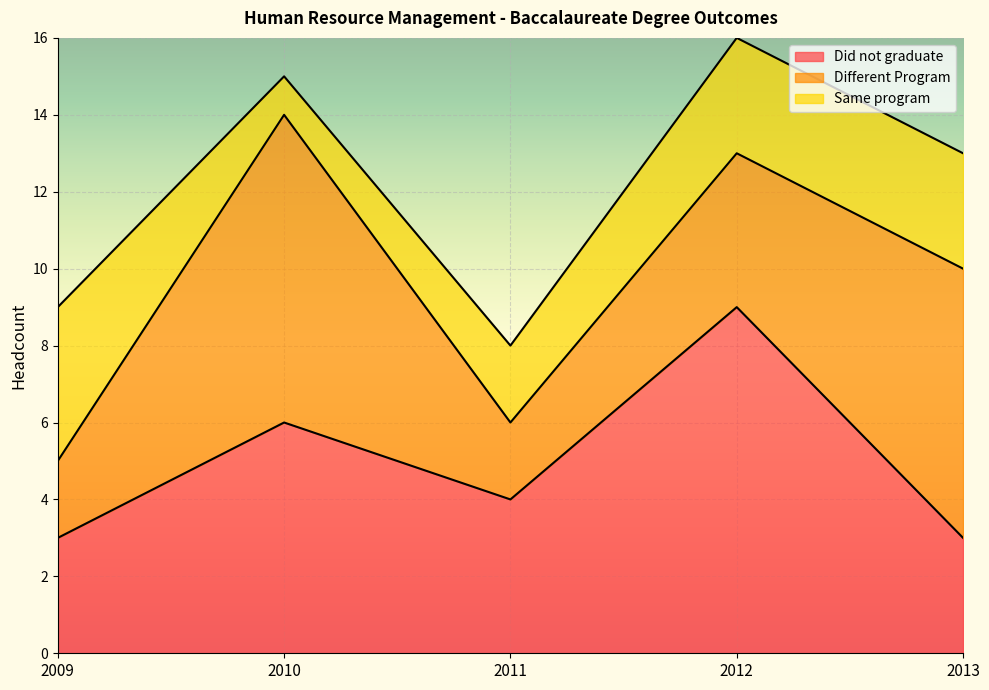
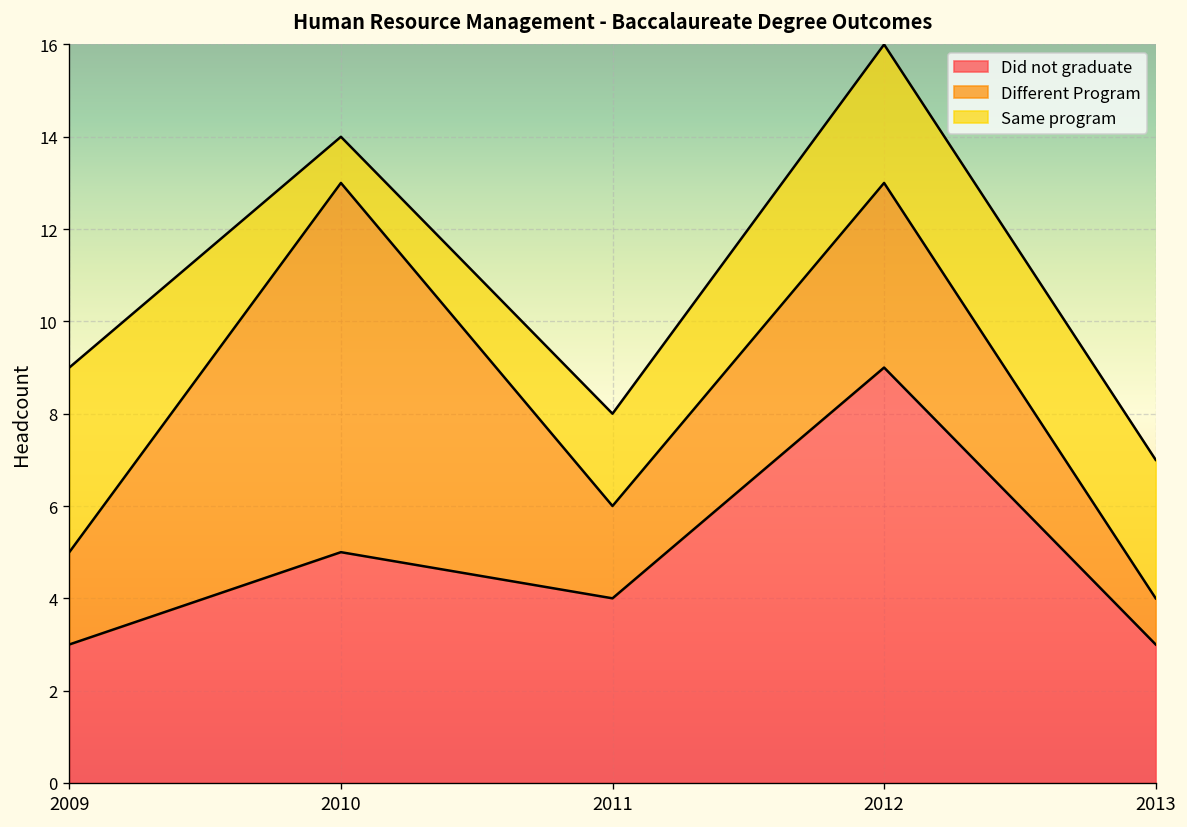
Did not graduate, 2010: 6 -> 5
Different Program, 2013: 7 -> 1
